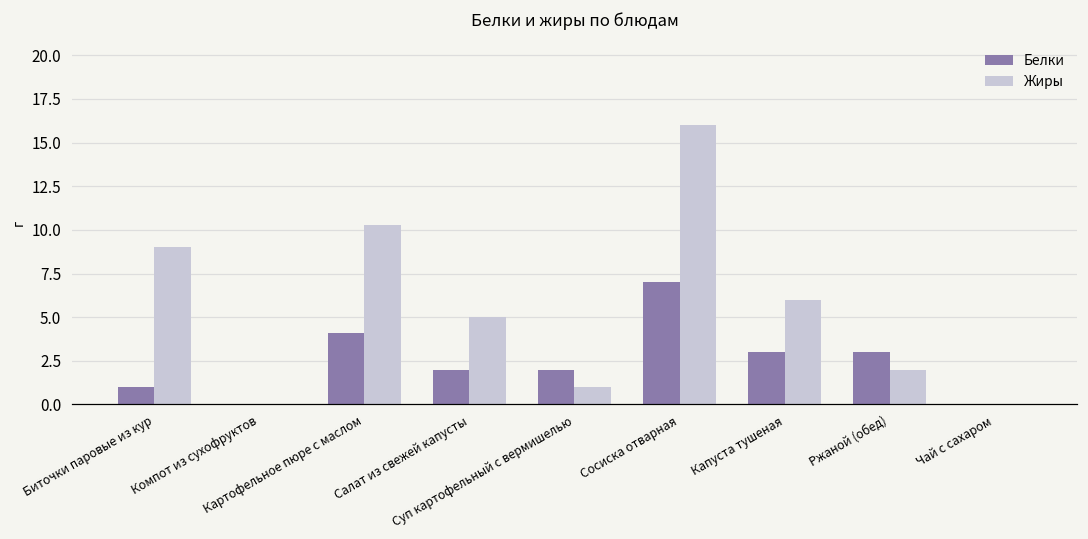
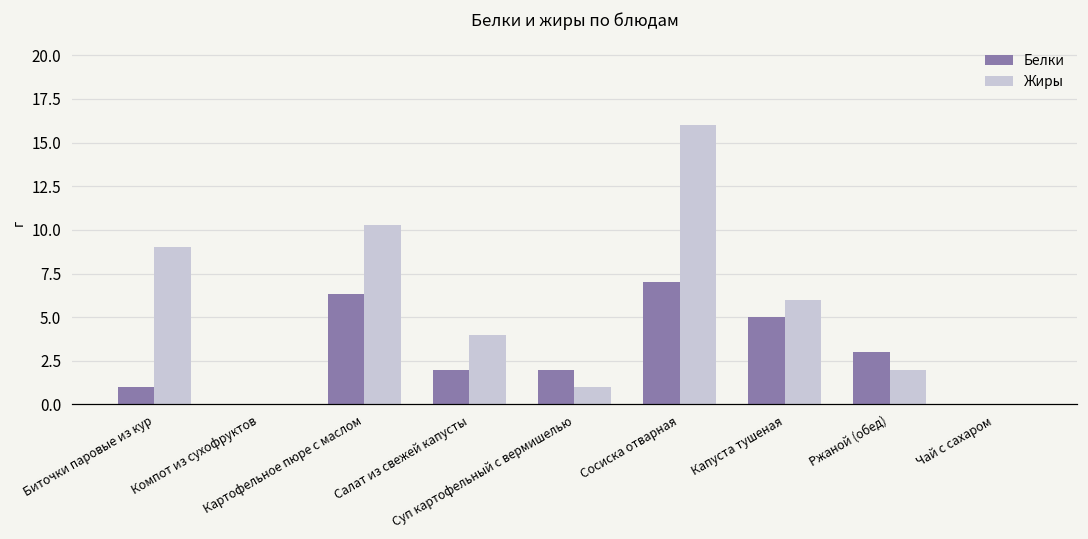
Белки, Картофельное пюре с маслом: 4.1 -> 6.3
Жиры, Салат из свежей капусты: 5 -> 4
Белки, Капуста тушеная: 3 -> 5
